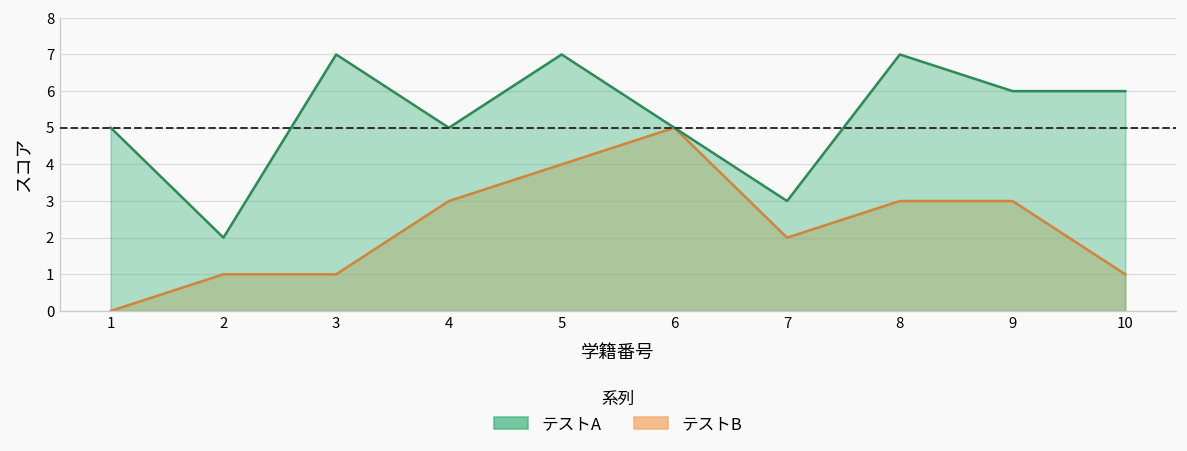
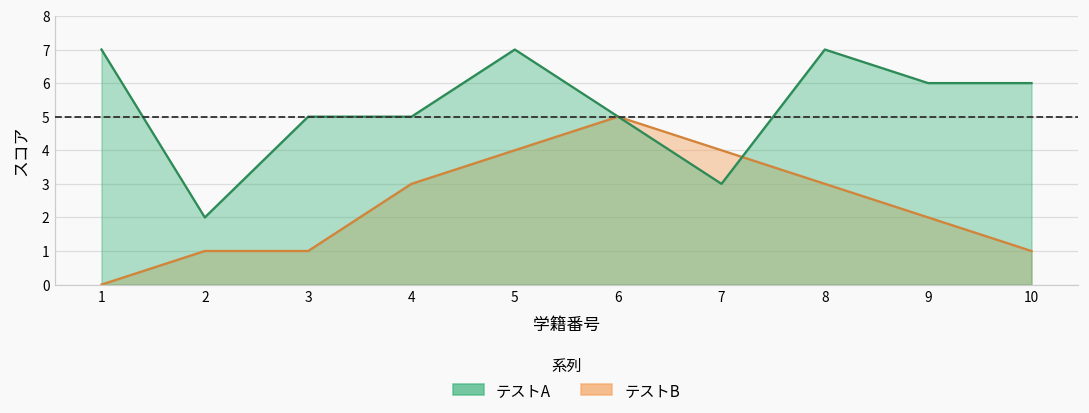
テストA, 1: 5 -> 7
テストA, 3: 7 -> 5
テストB, 7: 2 -> 4
テストB, 9: 3 -> 2
